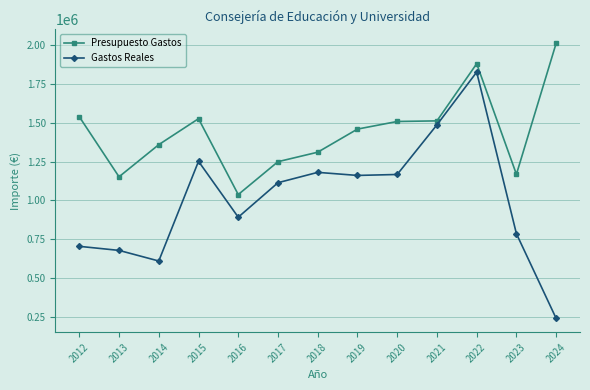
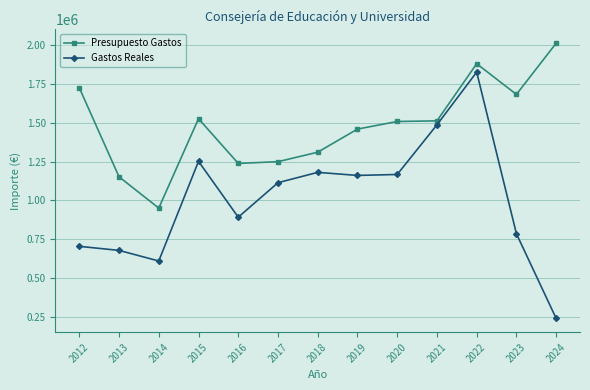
Presupuesto Gastos, 2012: 1540000 -> 1720000
Presupuesto Gastos, 2014: 1360000 -> 950000
Presupuesto Gastos, 2016: 1040000 -> 1240000
Presupuesto Gastos, 2023: 1170000 -> 1680000
